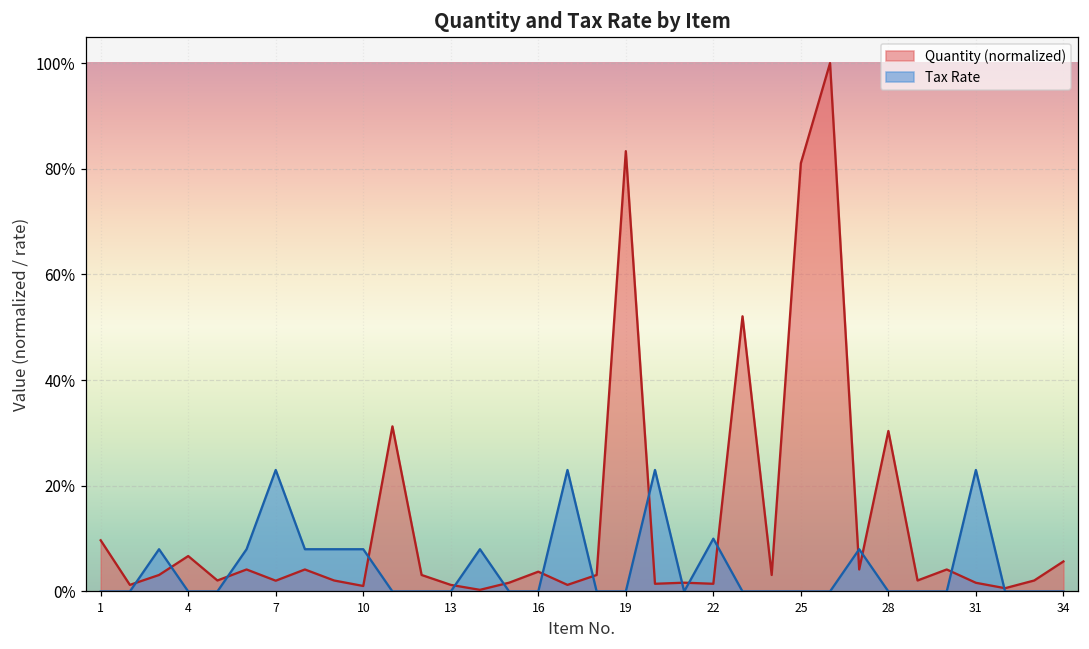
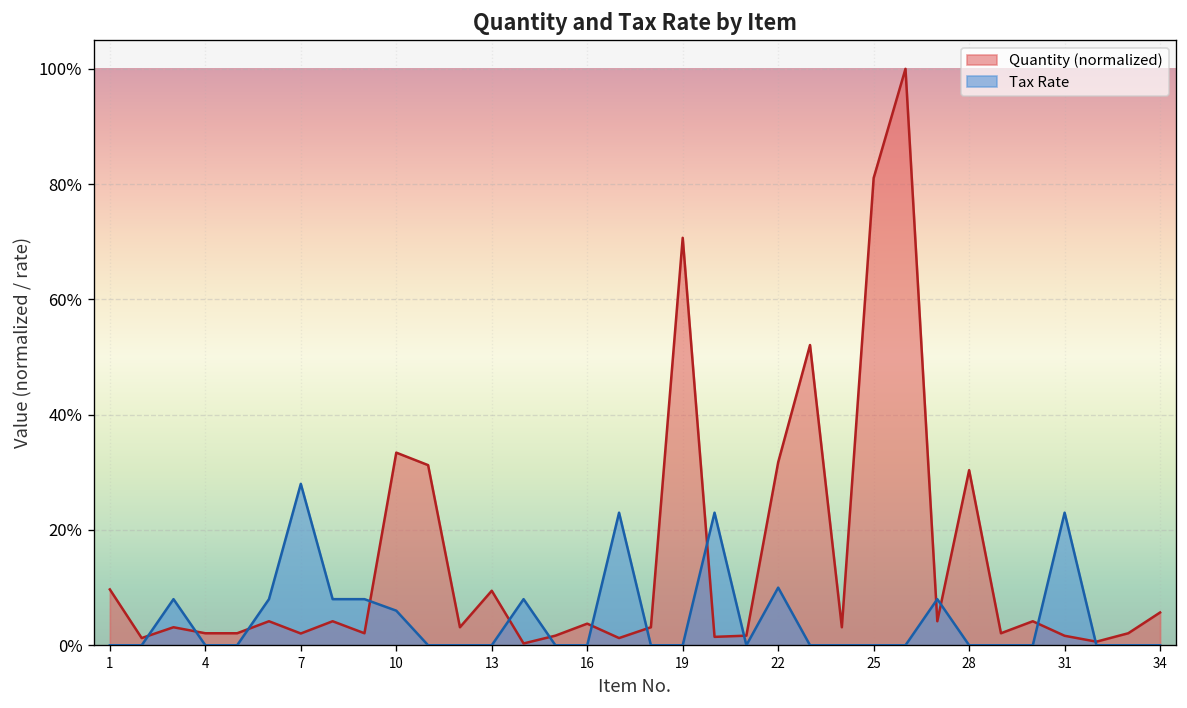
Quantity (normalized), 4: 7% -> 2%
Tax Rate, 7: 23% -> 28%
Quantity (normalized), 10: 1% -> 33%
Tax Rate, 10: 8% -> 6%
Quantity (normalized), 13: 1% -> 9%
Quantity (normalized), 19: 83% -> 71%
Quantity (normalized), 22: 1% -> 32%
